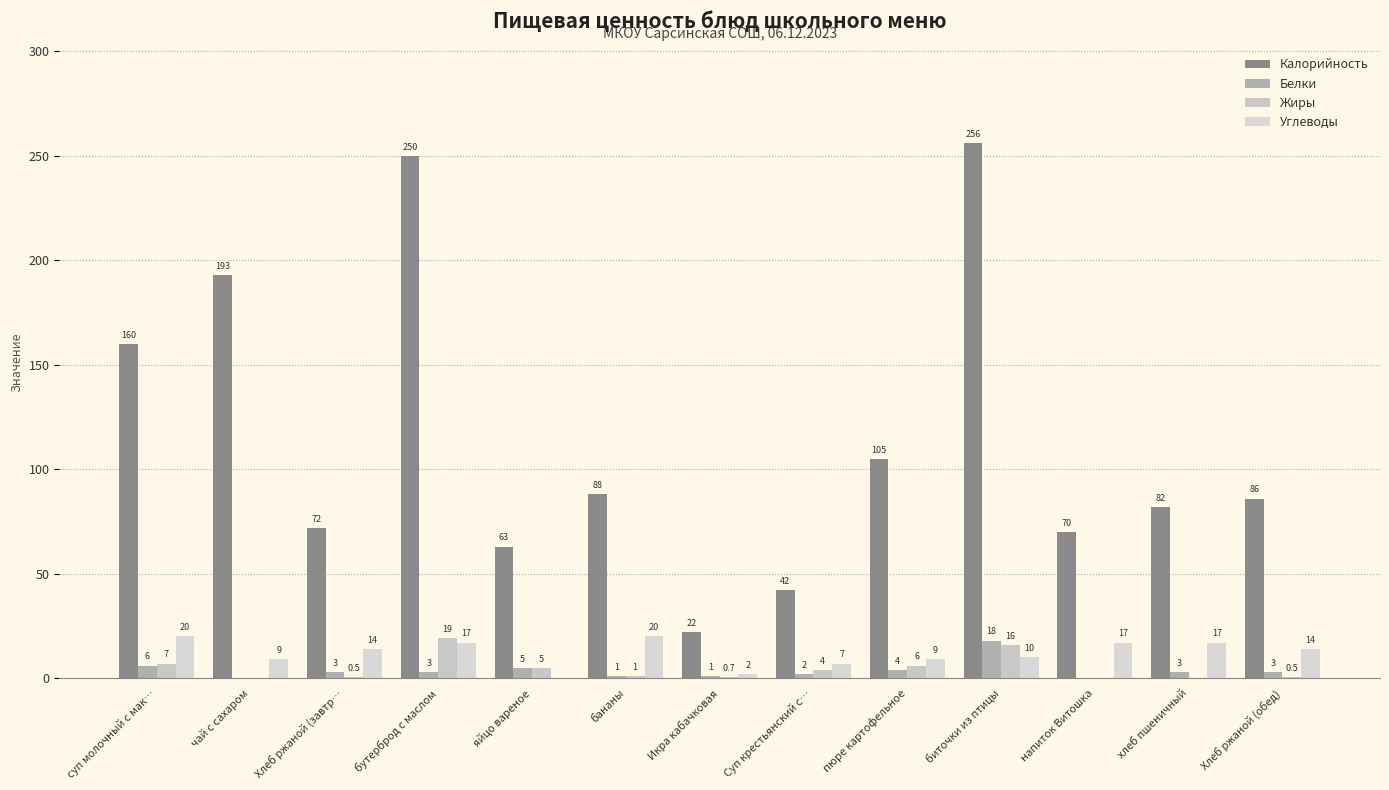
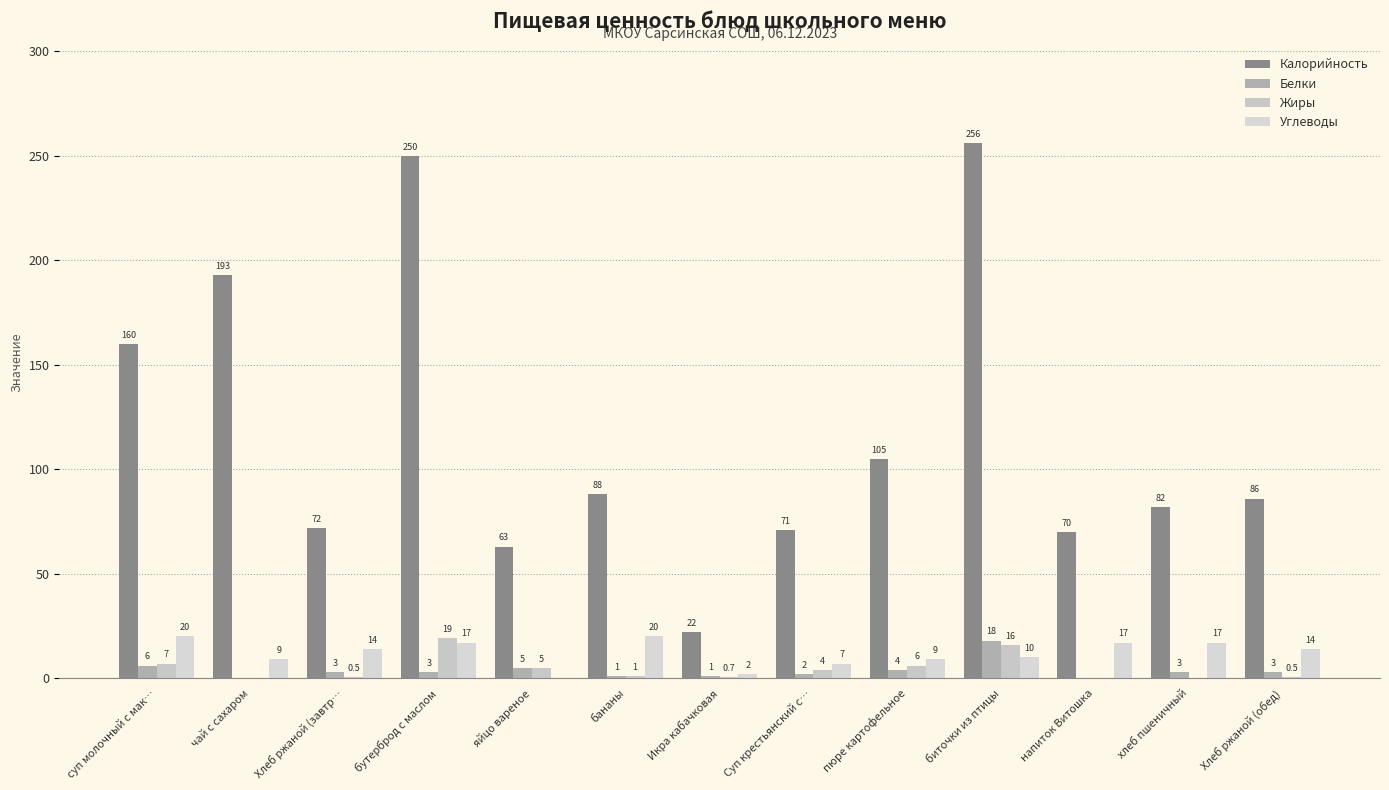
Калорийность, Суп крестьянский с…: 42 -> 71
